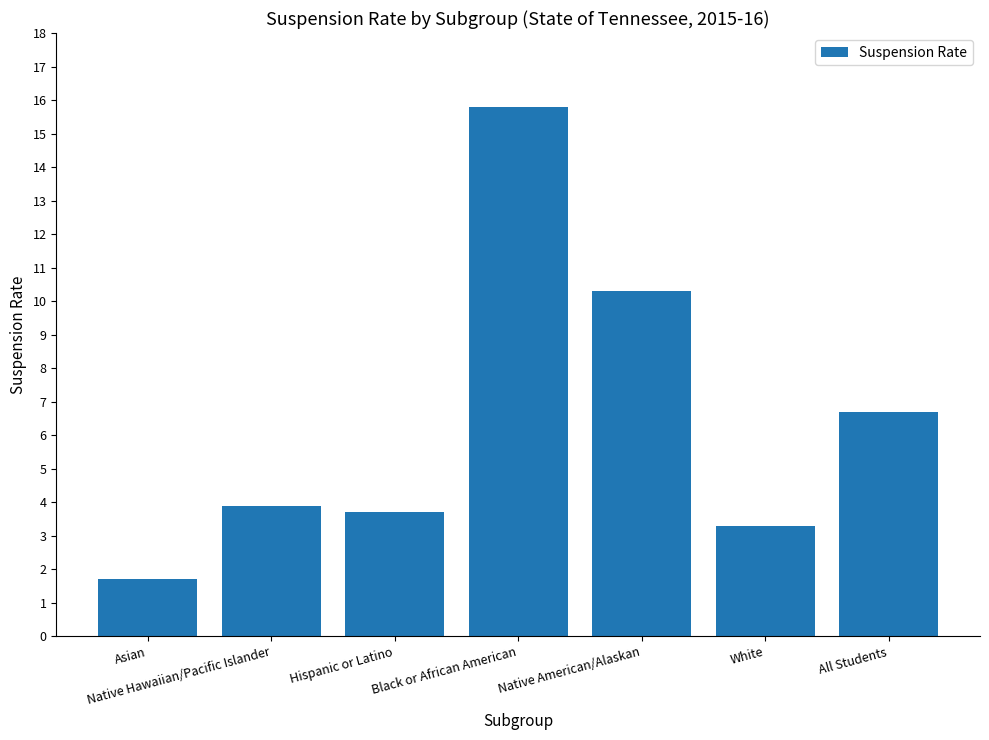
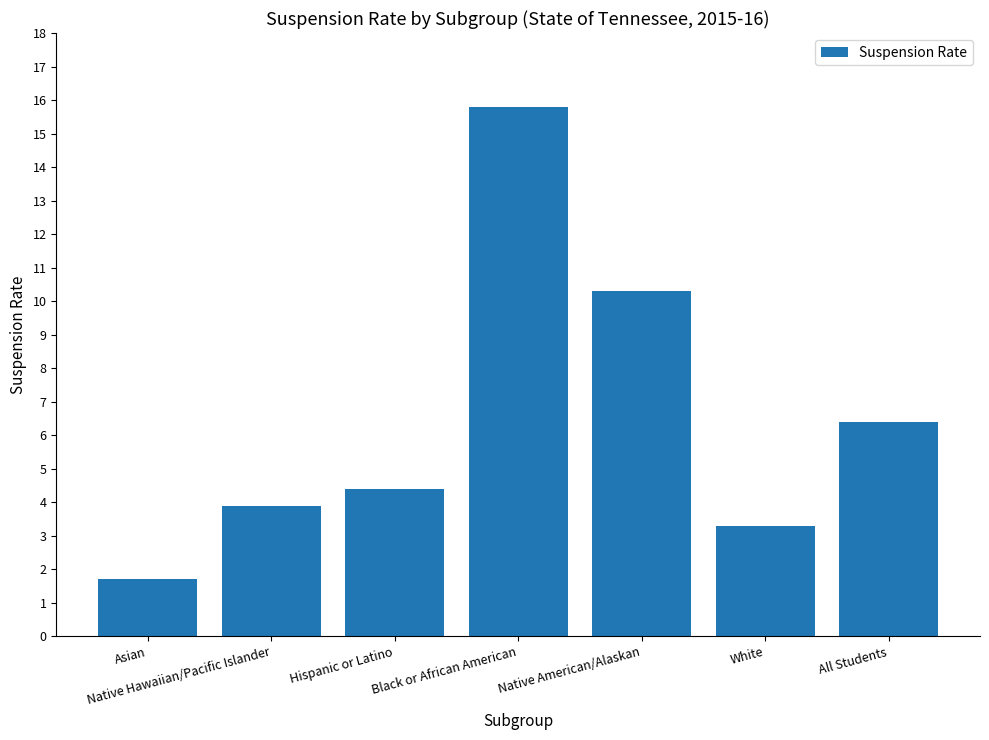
Hispanic or Latino: 3.7 -> 4.4
All Students: 6.7 -> 6.4
